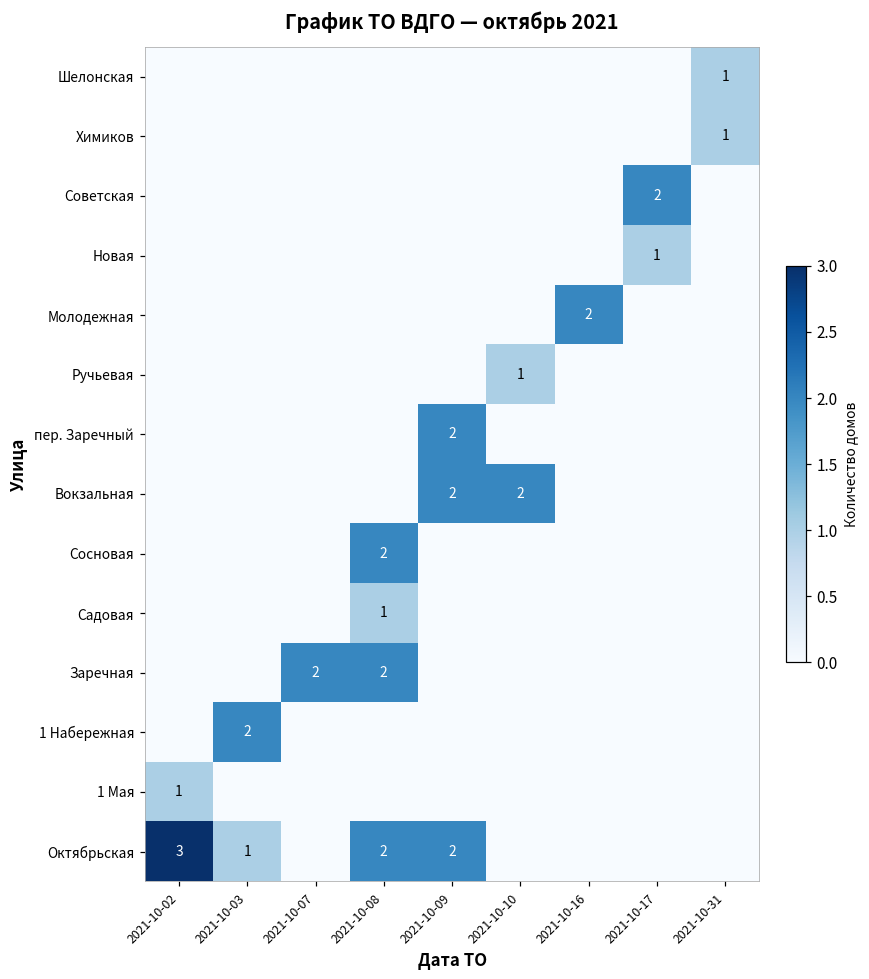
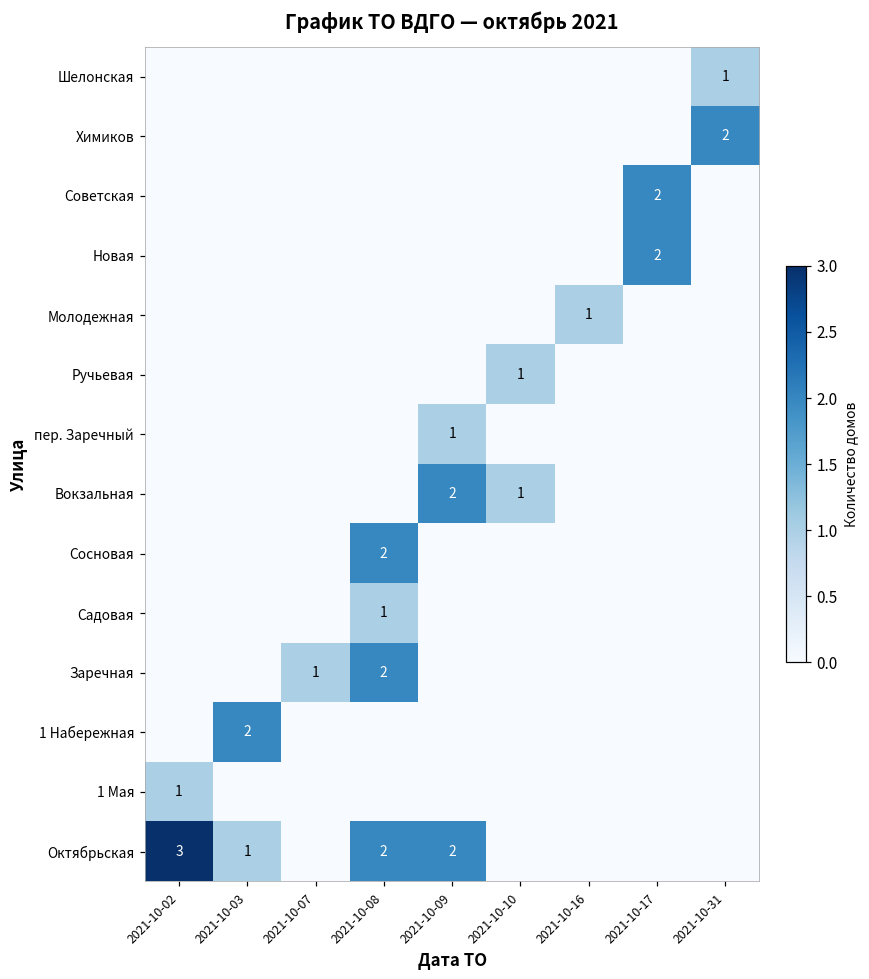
Химиков, 2021-10-31: 1 -> 2
Новая, 2021-10-17: 1 -> 2
Молодежная, 2021-10-16: 2 -> 1
пер. Заречный, 2021-10-09: 2 -> 1
Вокзальная, 2021-10-10: 2 -> 1
Заречная, 2021-10-07: 2 -> 1
